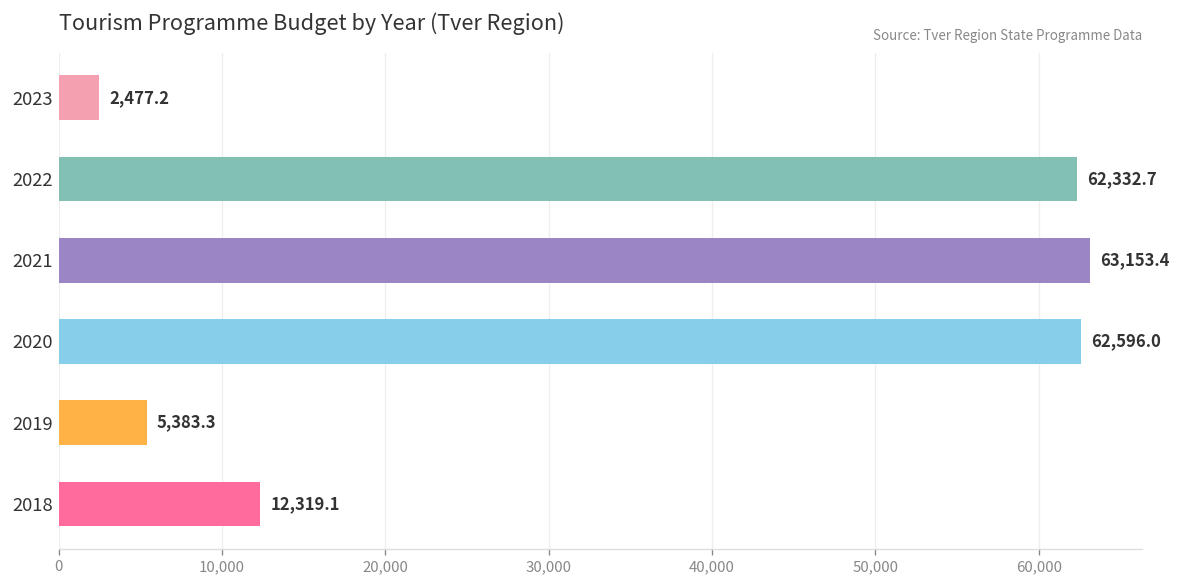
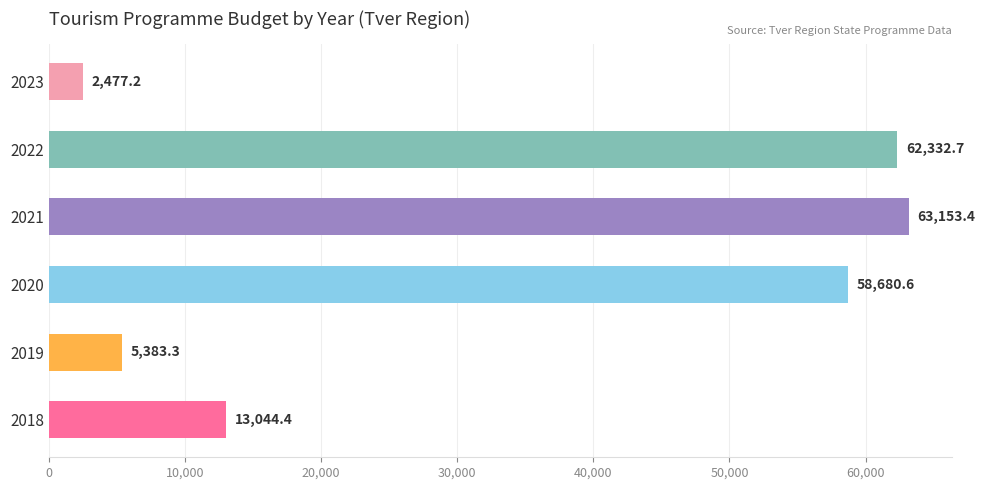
2020: 62,596.0 -> 58,680.6
2018: 12,319.1 -> 13,044.4
